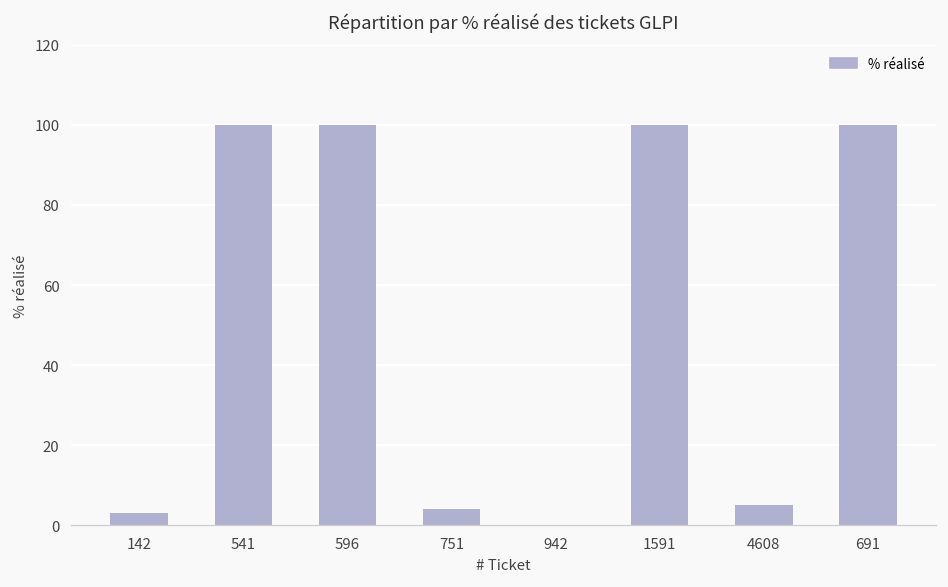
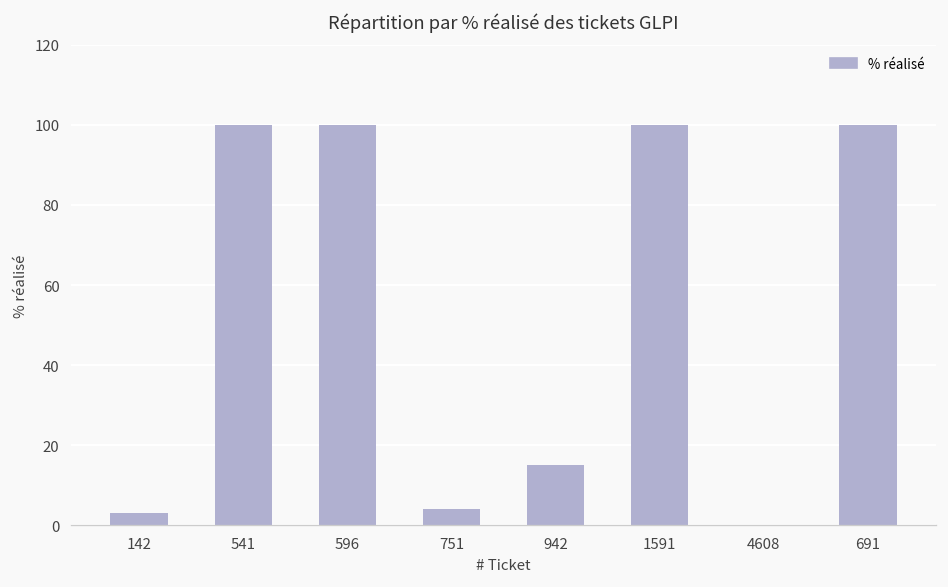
942: 0 -> 15
4608: 5 -> 0
